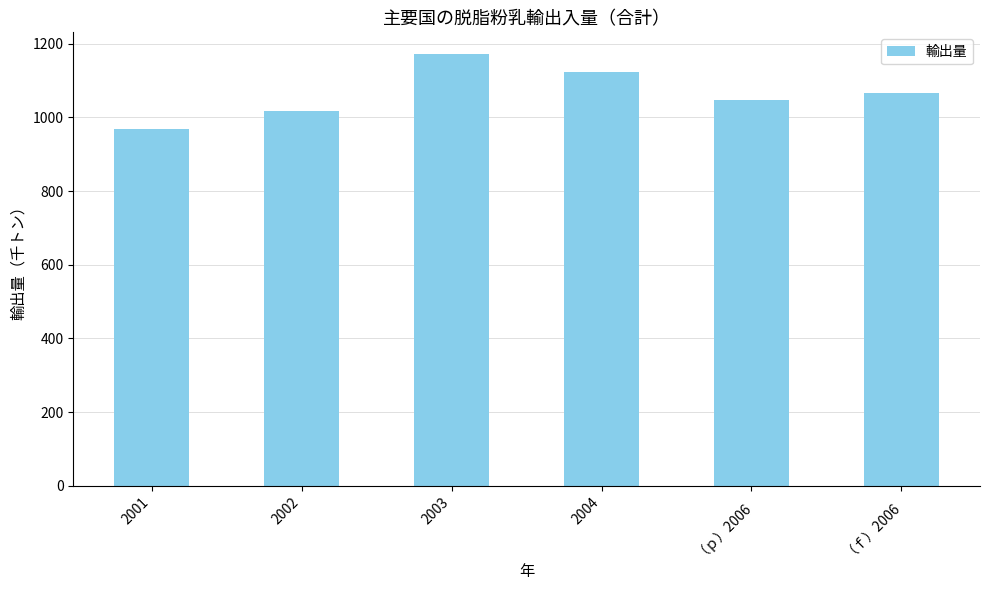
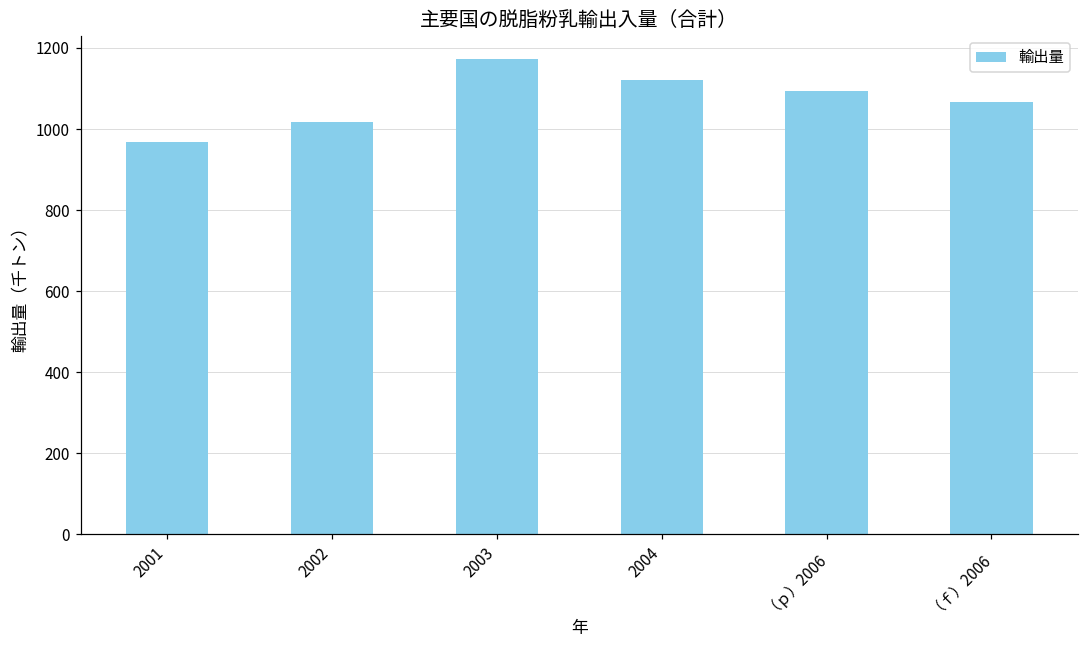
（ｐ）2006: 1050 -> 1090
